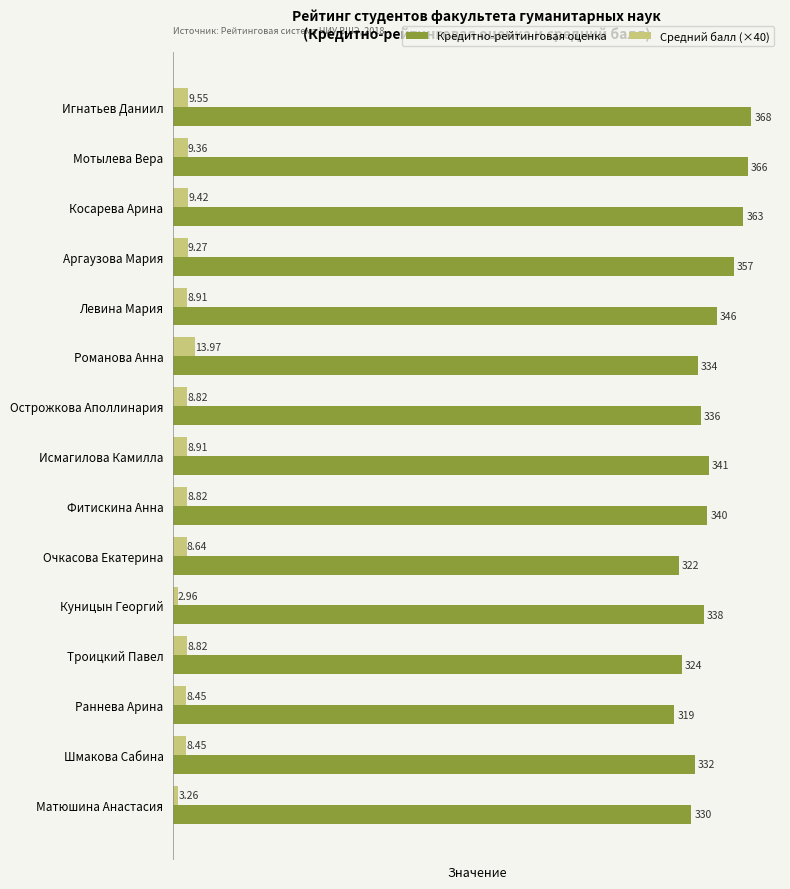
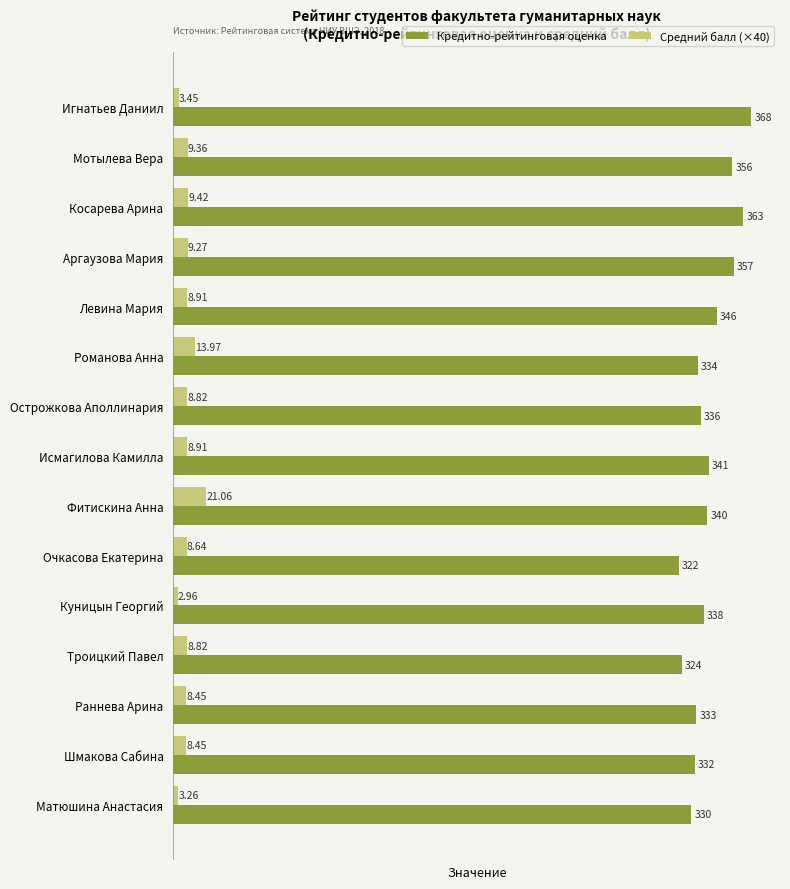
Средний балл (×40), Игнатьев Даниил: 9.55 -> 3.45
Кредитно-рейтинговая оценка, Мотылева Вера: 366 -> 356
Средний балл (×40), Фитискина Анна: 8.82 -> 21.06
Кредитно-рейтинговая оценка, Раннева Арина: 319 -> 333
